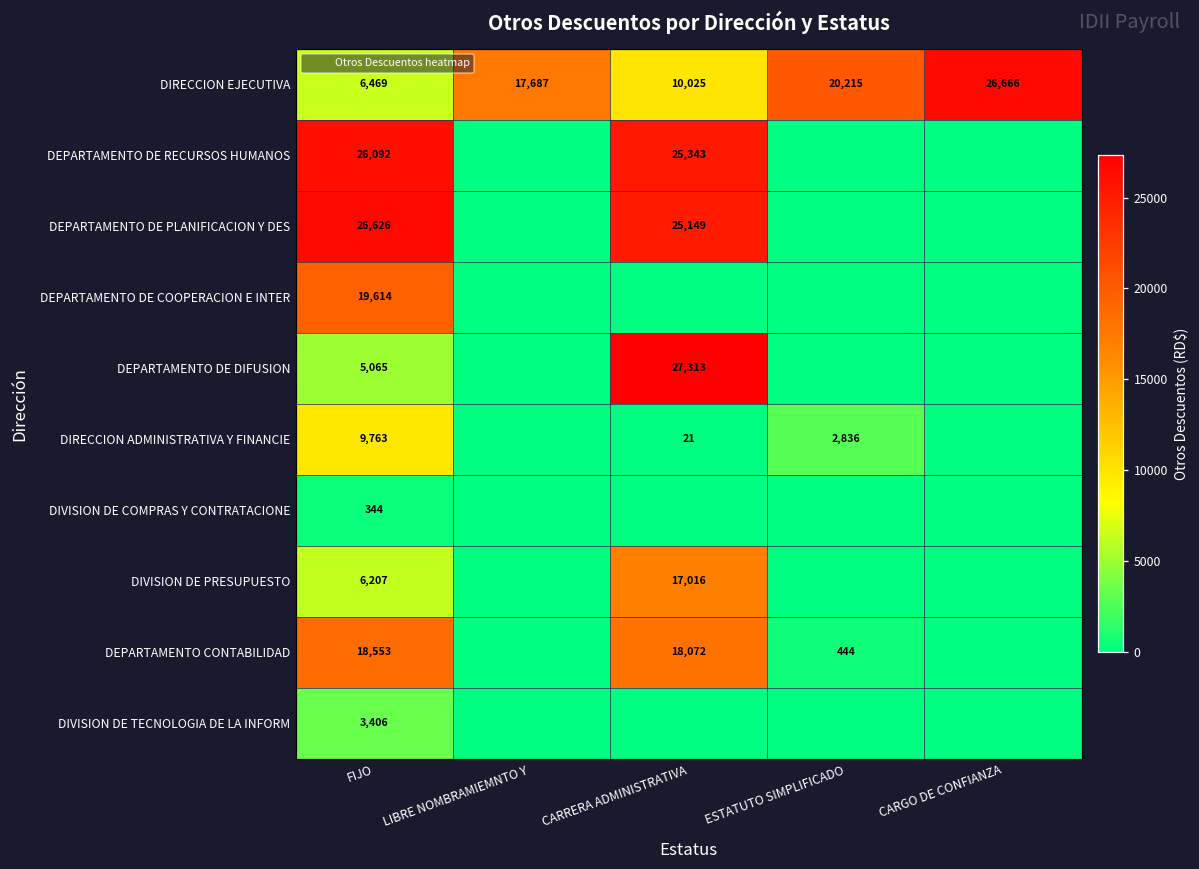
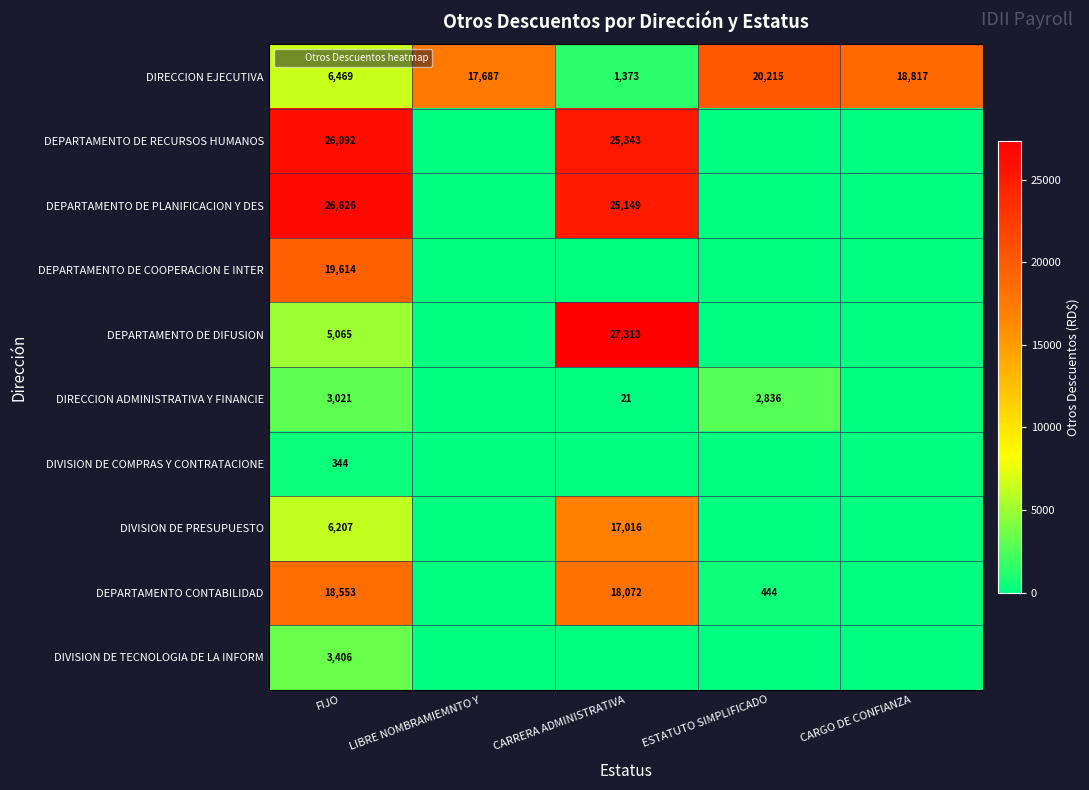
DIRECCION EJECUTIVA, CARRERA ADMINISTRATIVA: 10,025 -> 1,373
DIRECCION EJECUTIVA, CARGO DE CONFIANZA: 26,666 -> 18,817
DIRECCION ADMINISTRATIVA Y FINANCIE, FIJO: 9,763 -> 3,021
